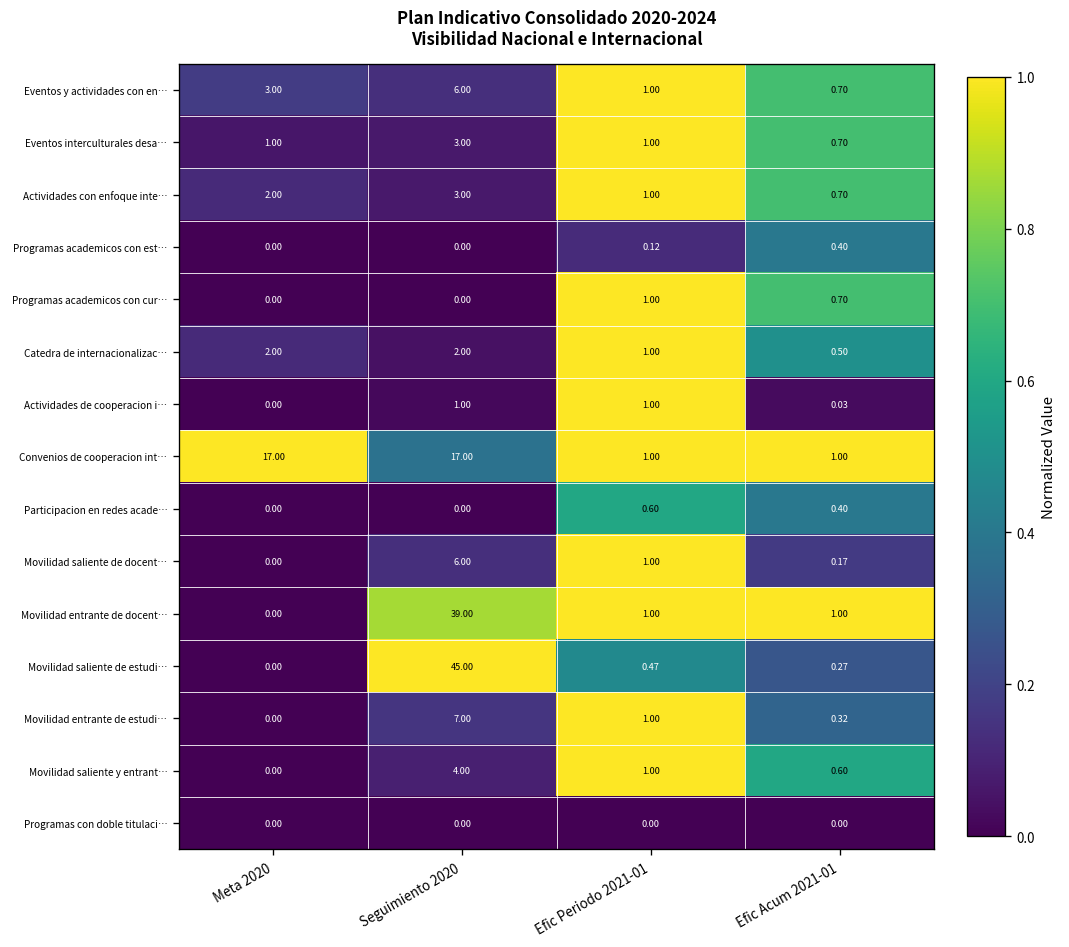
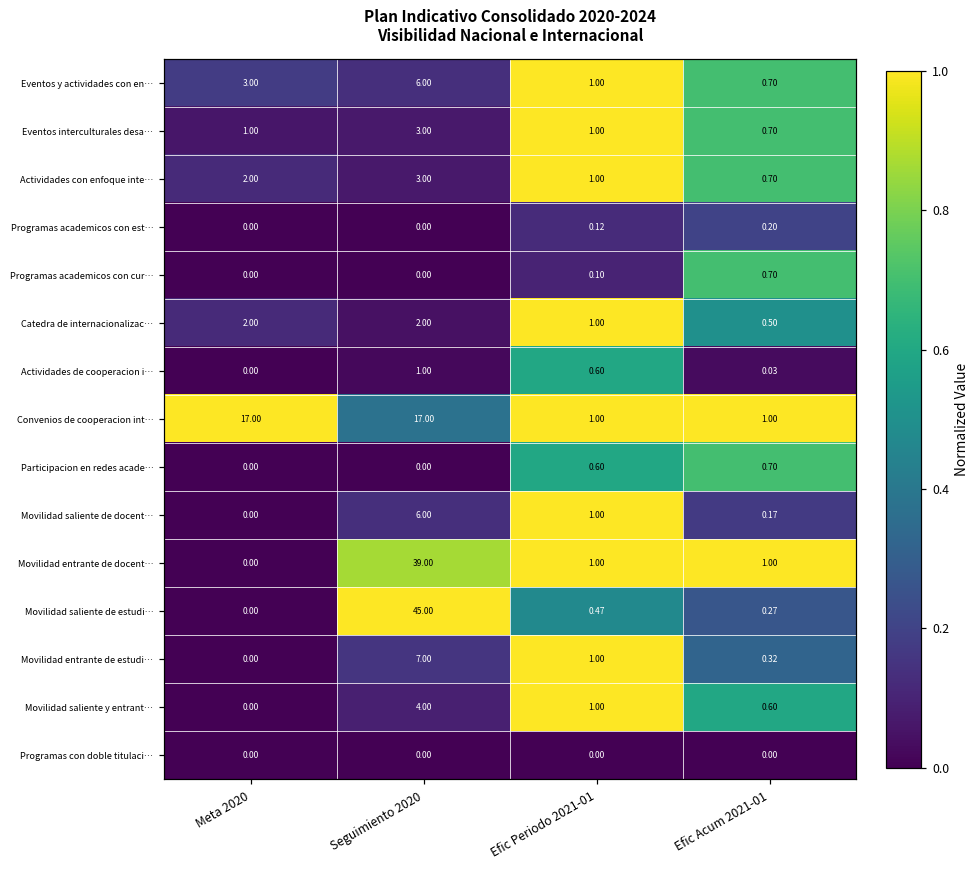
Programas academicos con est…, Efic Acum 2021-01: 0.40 -> 0.20
Programas academicos con cur…, Efic Periodo 2021-01: 1.00 -> 0.10
Actividades de cooperacion i…, Efic Periodo 2021-01: 1.00 -> 0.60
Participacion en redes acade…, Efic Acum 2021-01: 0.40 -> 0.70
